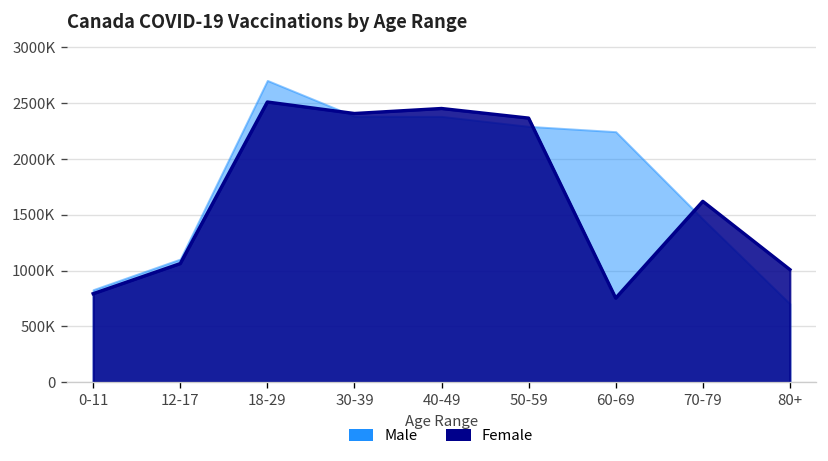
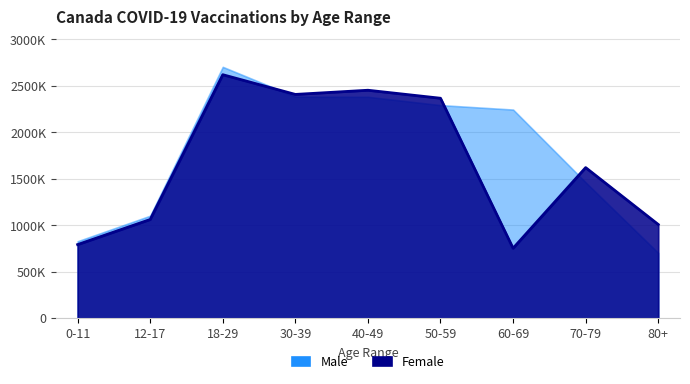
Female, 18-29: 2500000 -> 2600000
